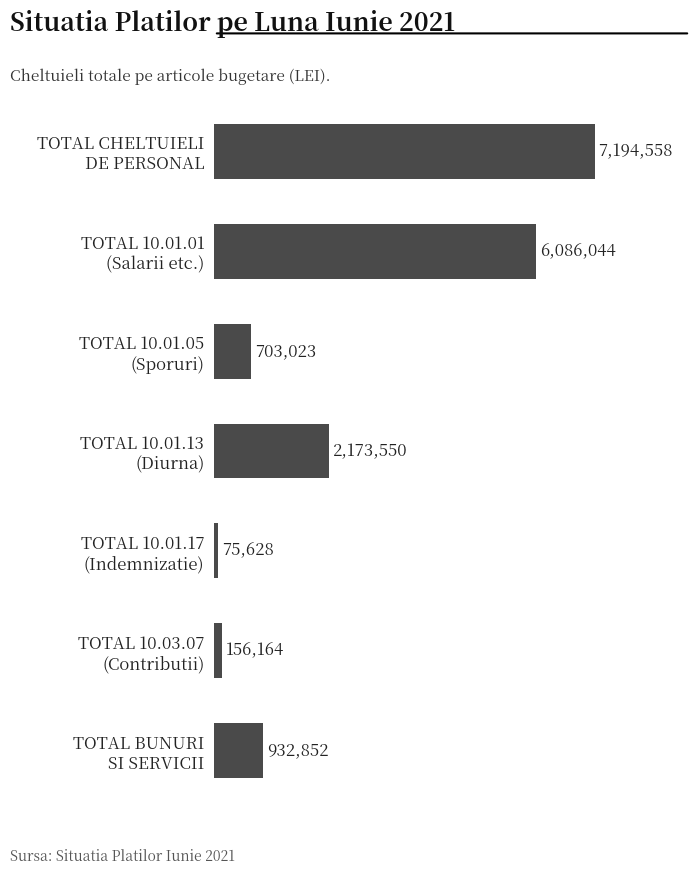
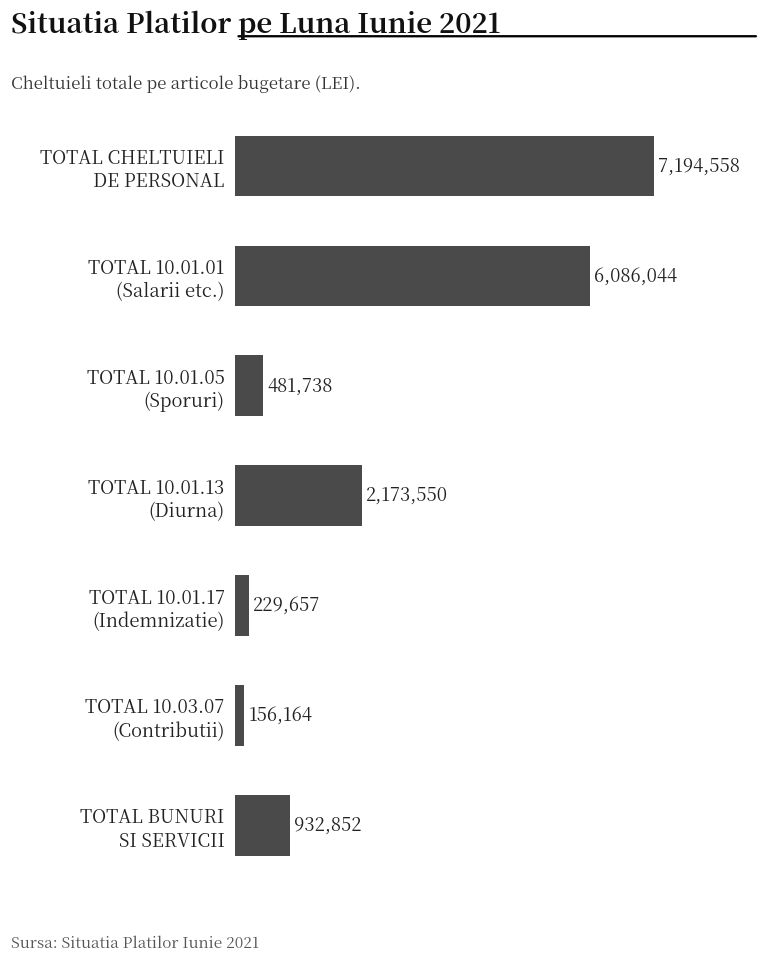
TOTAL 10.01.05 (Sporuri): 703,023 -> 481,738
TOTAL 10.01.17 (Indemnizatie): 75,628 -> 229,657
